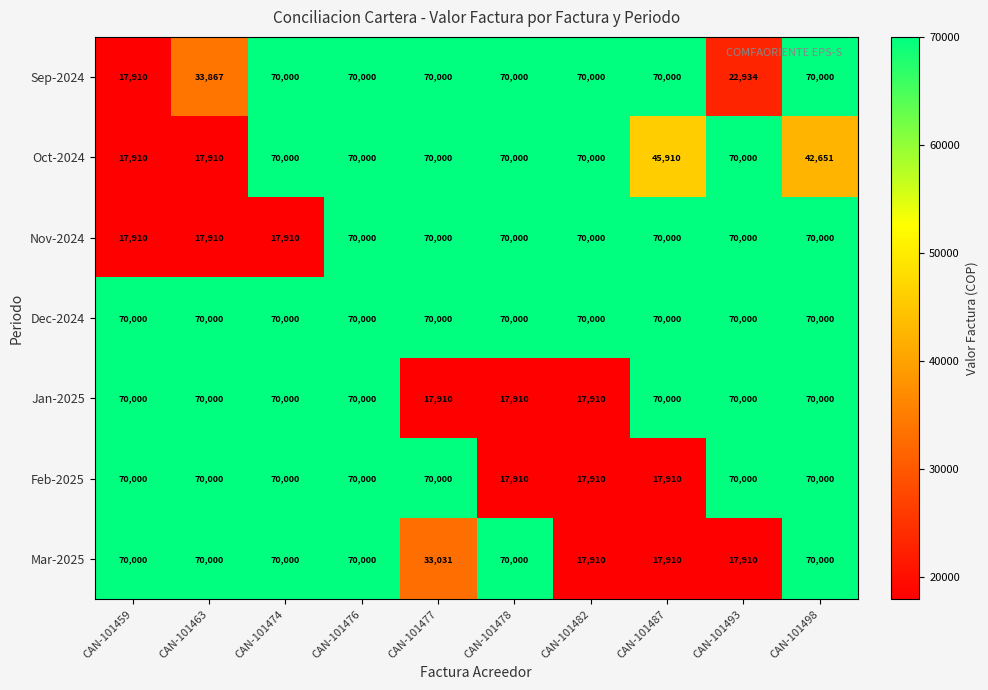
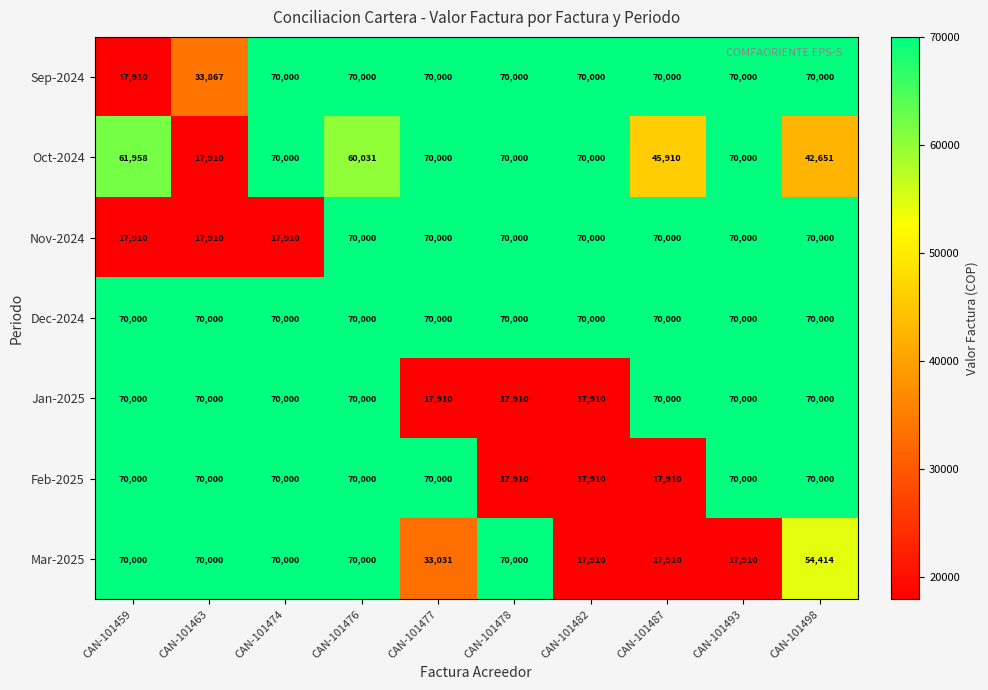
Sep-2024, CAN-101493: 22,934 -> 70,000
Oct-2024, CAN-101459: 17,910 -> 61,958
Oct-2024, CAN-101476: 70,000 -> 60,031
Mar-2025, CAN-101498: 70,000 -> 54,414
